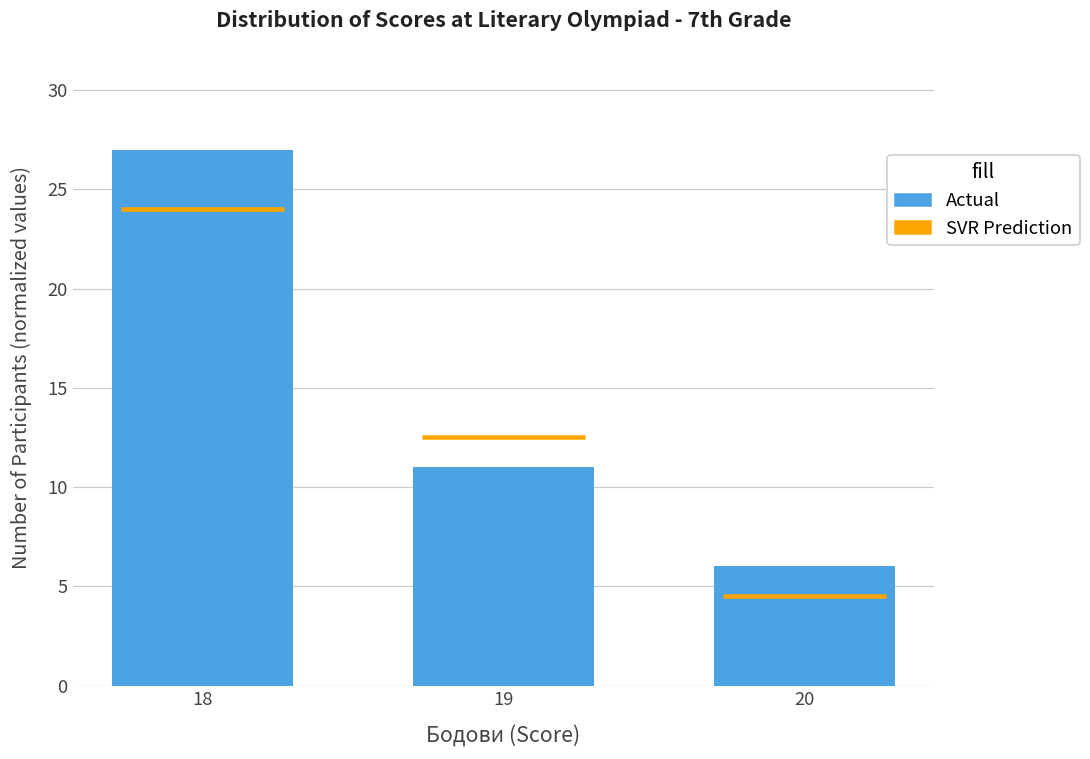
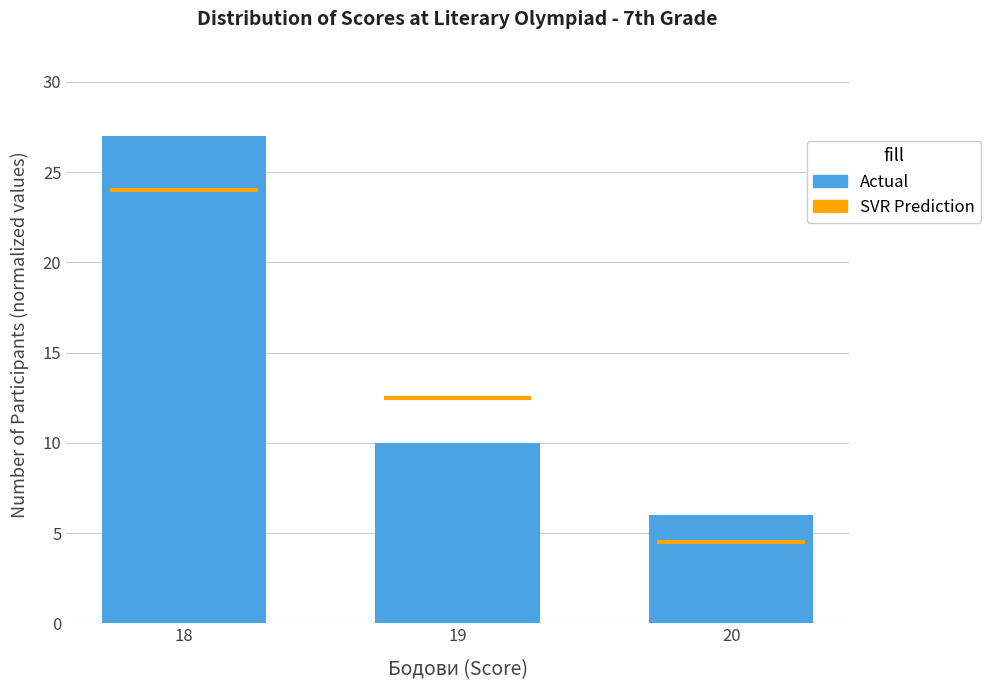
19: 11 -> 10
